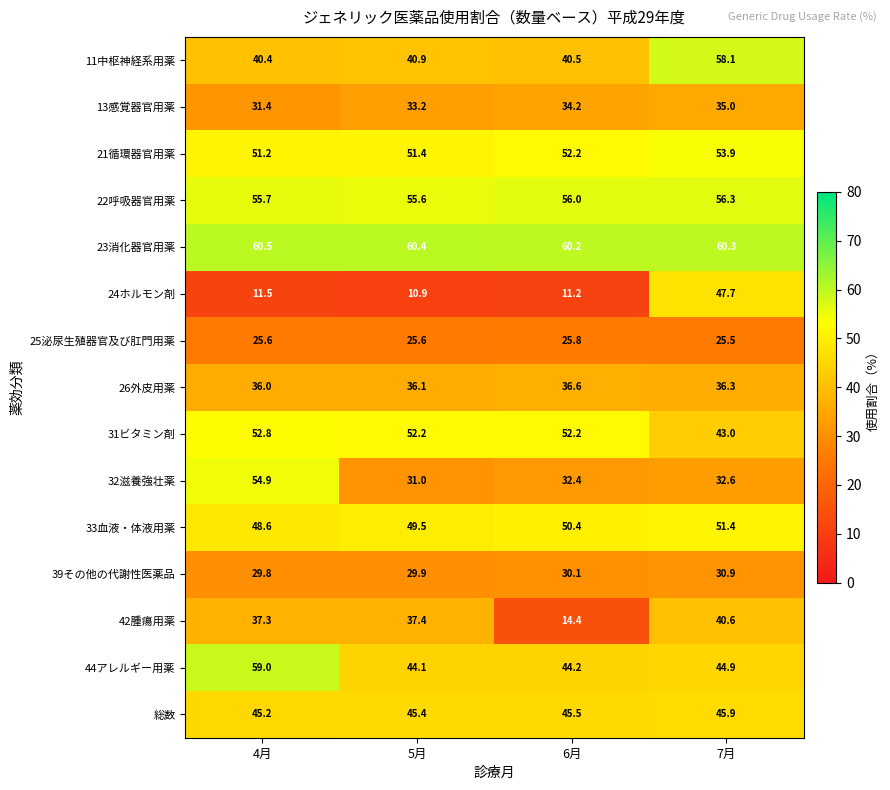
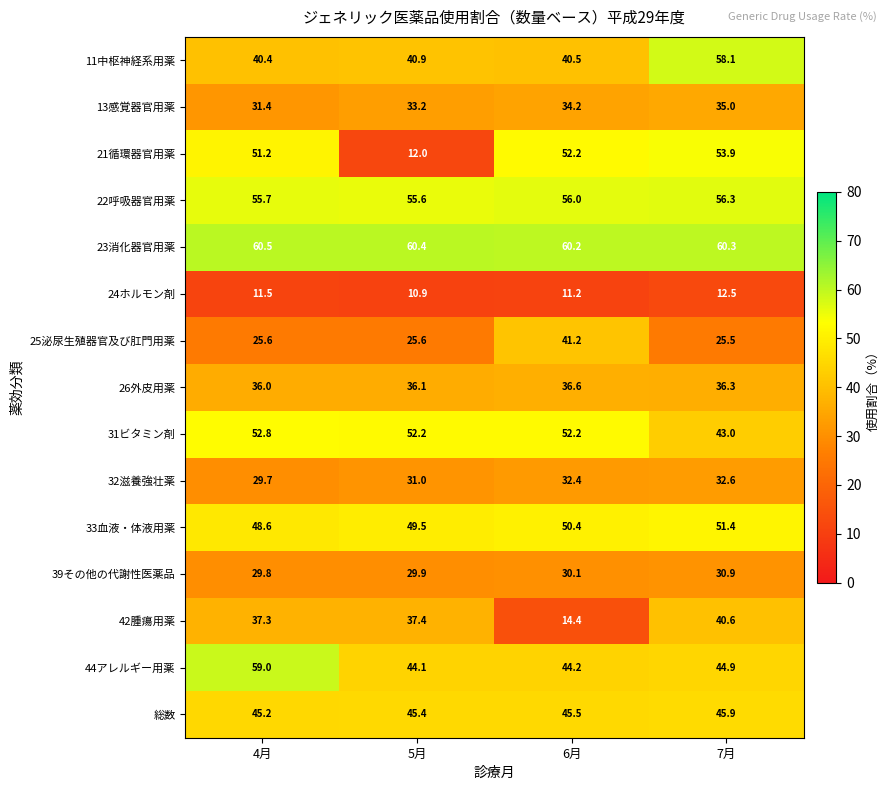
21循環器官用薬, 5月: 51.4 -> 12.0
24ホルモン剤, 7月: 47.7 -> 12.5
25泌尿生殖器官及び肛門用薬, 6月: 25.8 -> 41.2
32滋養強壮薬, 4月: 54.9 -> 29.7
